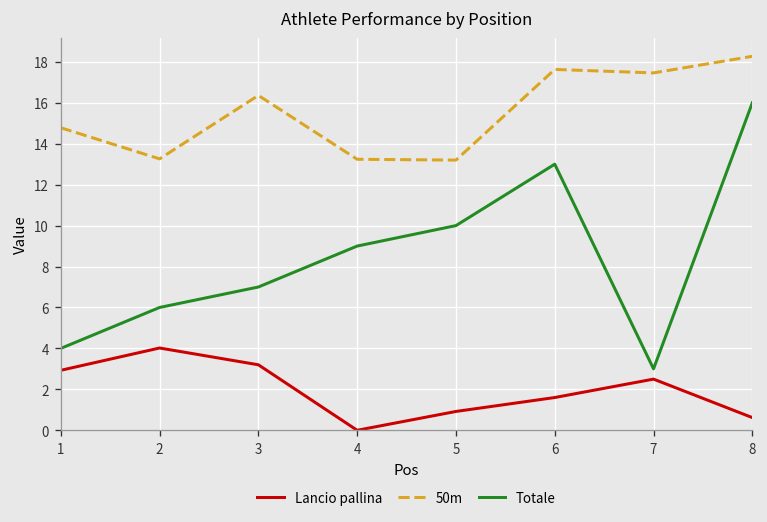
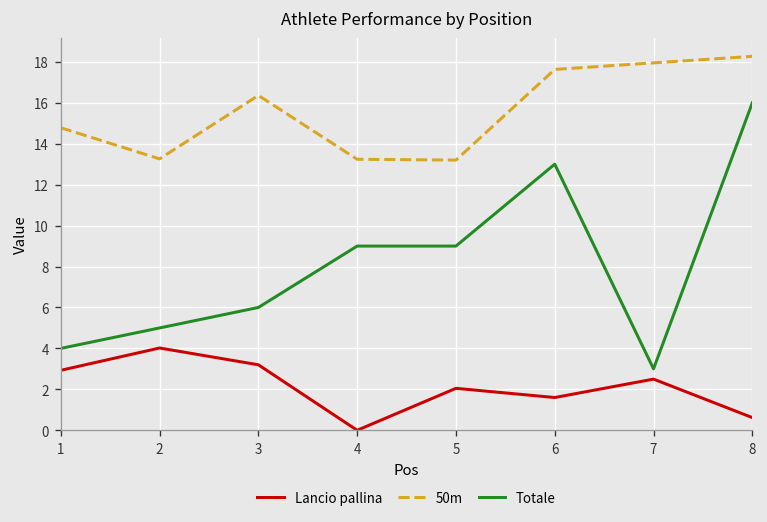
Totale, 2: 6 -> 5
Totale, 3: 7 -> 6
Lancio pallina, 5: 0.9 -> 2.1
Totale, 5: 10 -> 9
50m, 7: 17.5 -> 18.0
